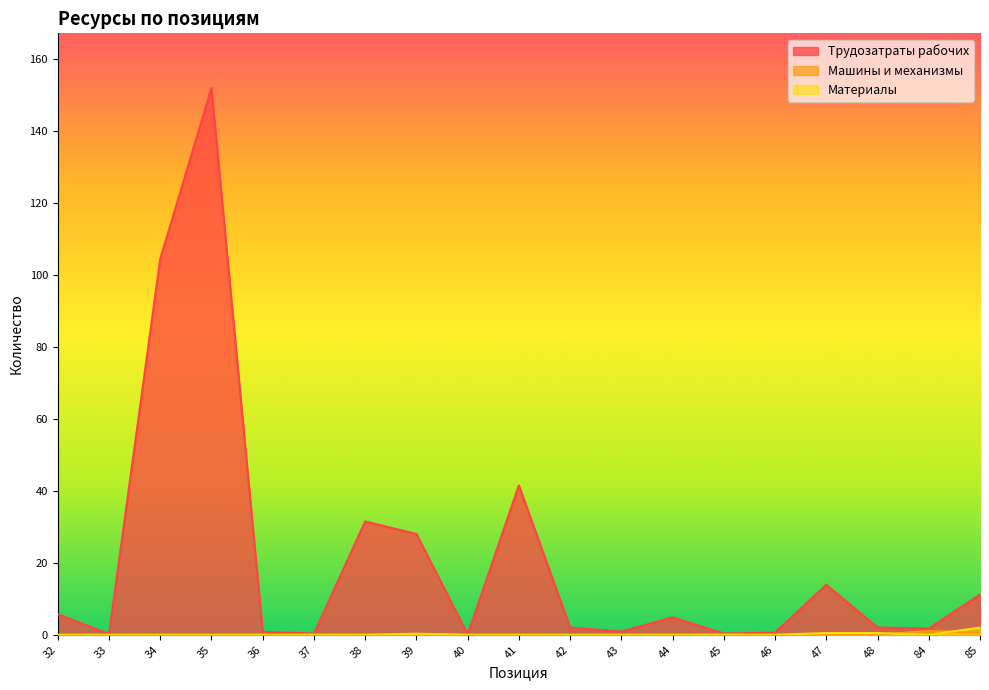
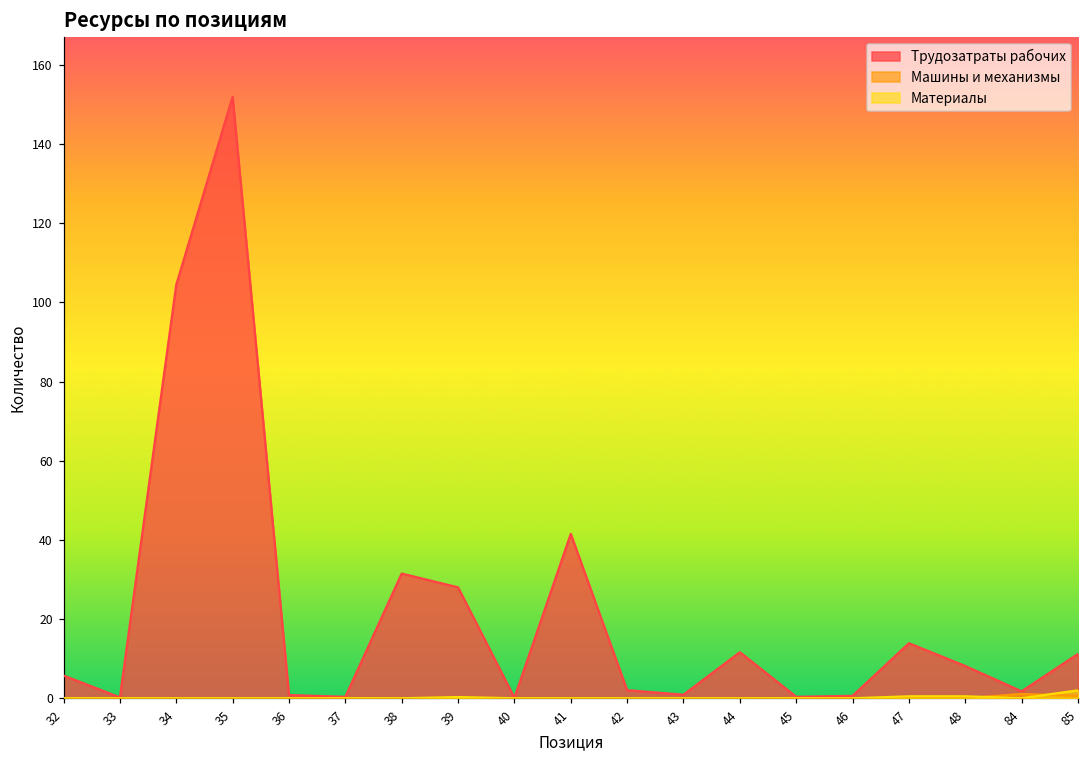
Трудозатраты рабочих, 44: 5 -> 12
Трудозатраты рабочих, 48: 2 -> 8
